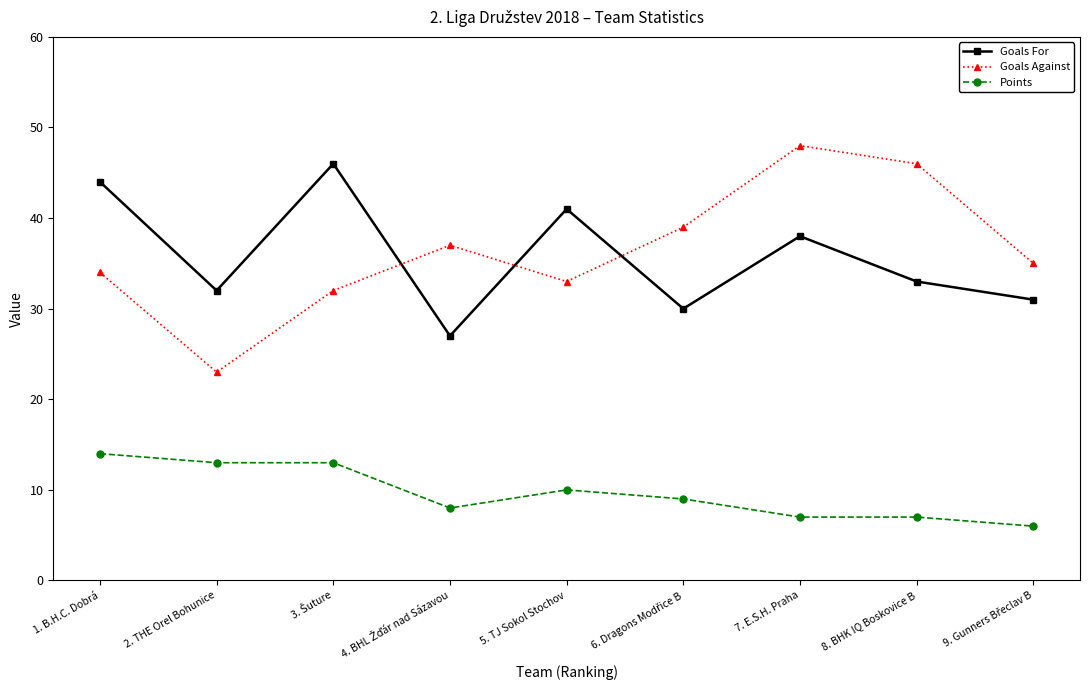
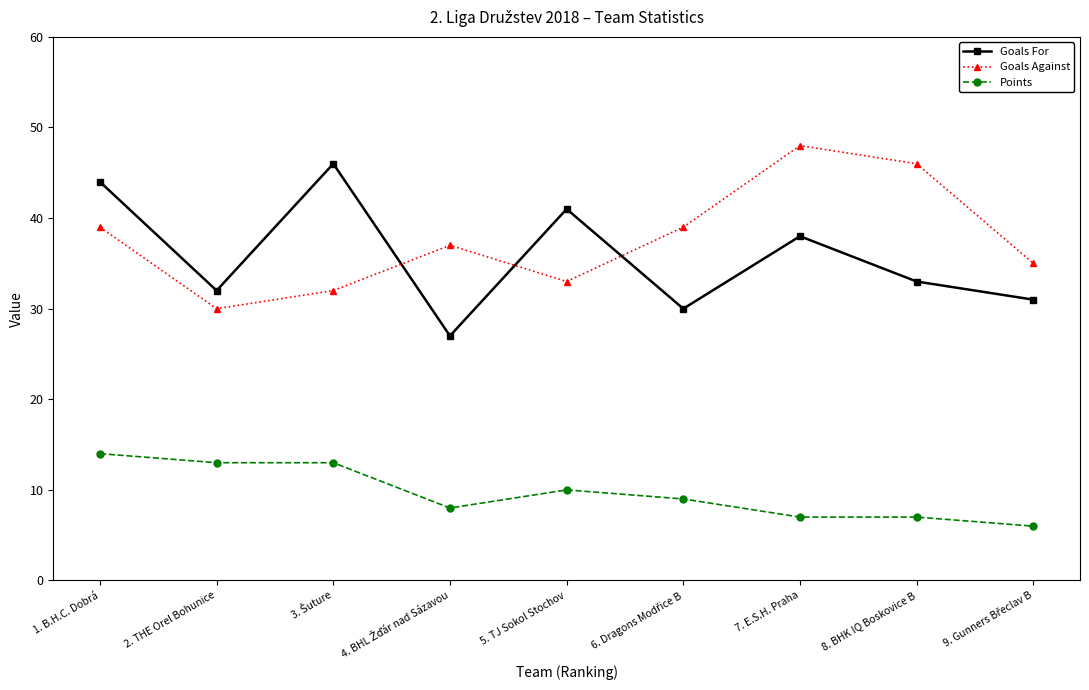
Goals Against, 1. B.H.C. Dobrá: 34 -> 39
Goals Against, 2. THE Orel Bohunice: 23 -> 30
